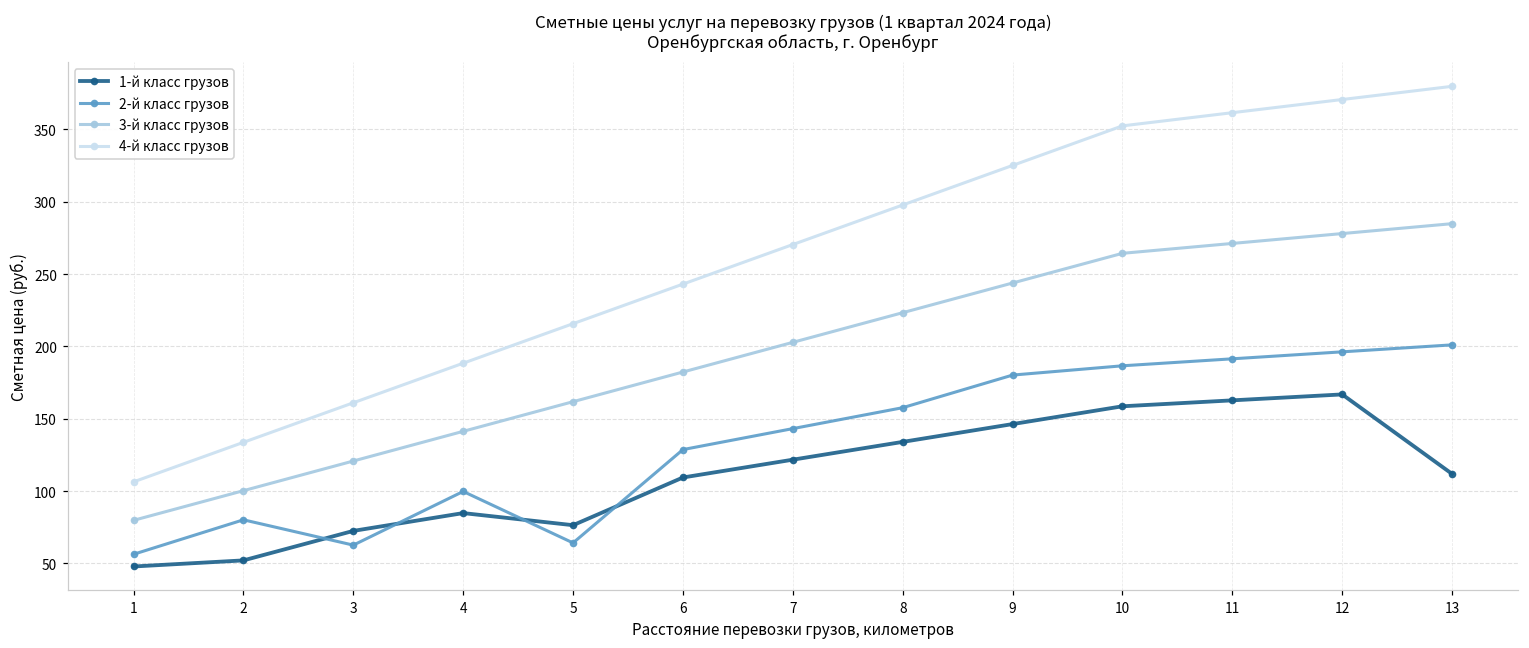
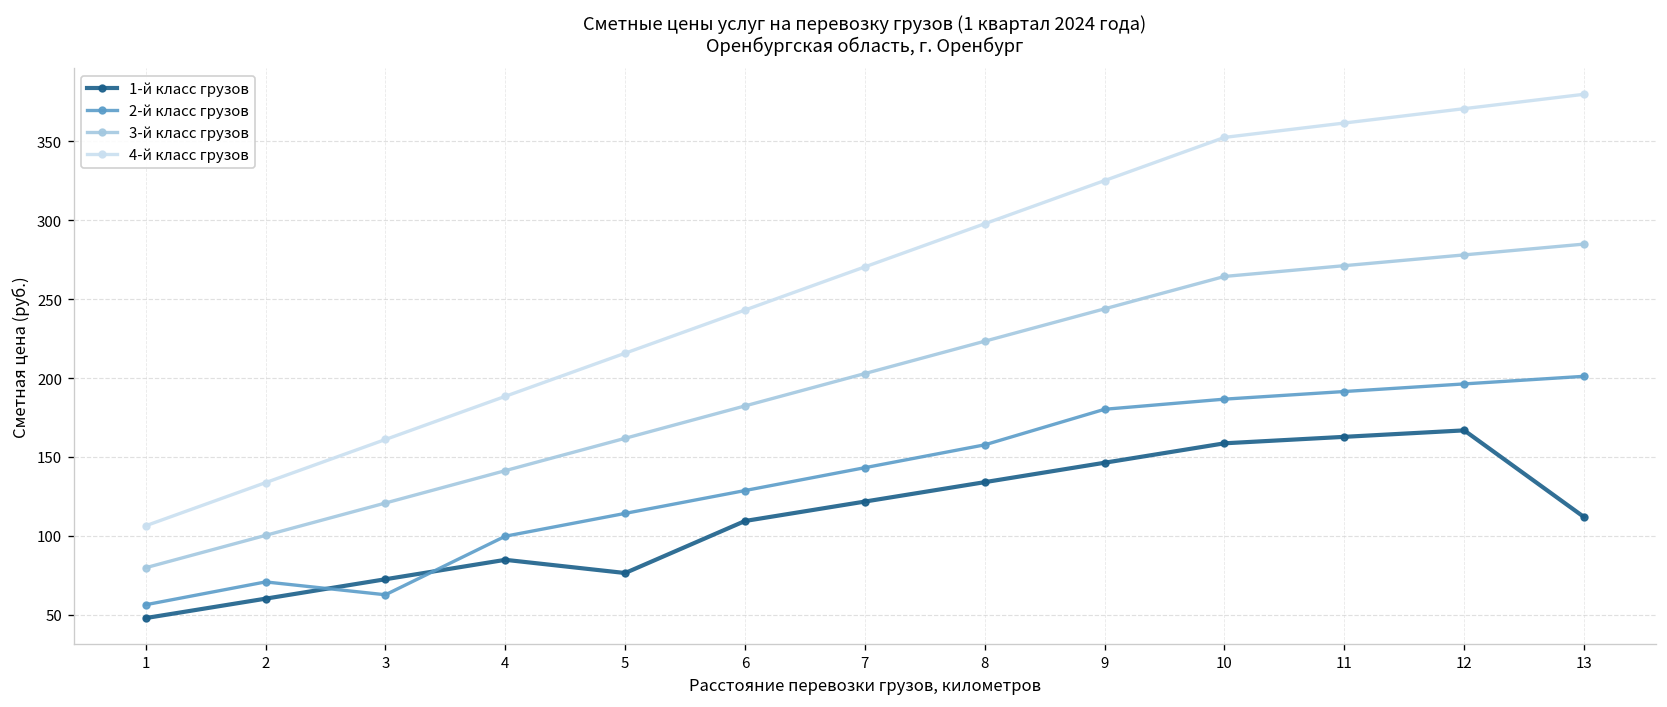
1-й класс грузов, 2: 52 -> 60
2-й класс грузов, 2: 80 -> 71
2-й класс грузов, 5: 64 -> 114
